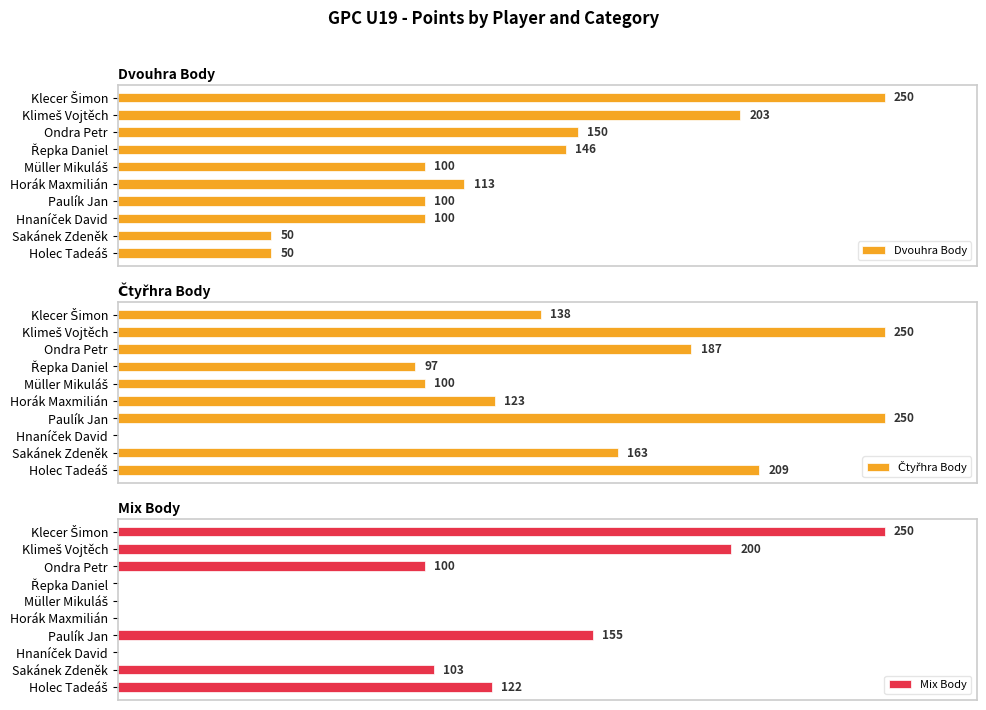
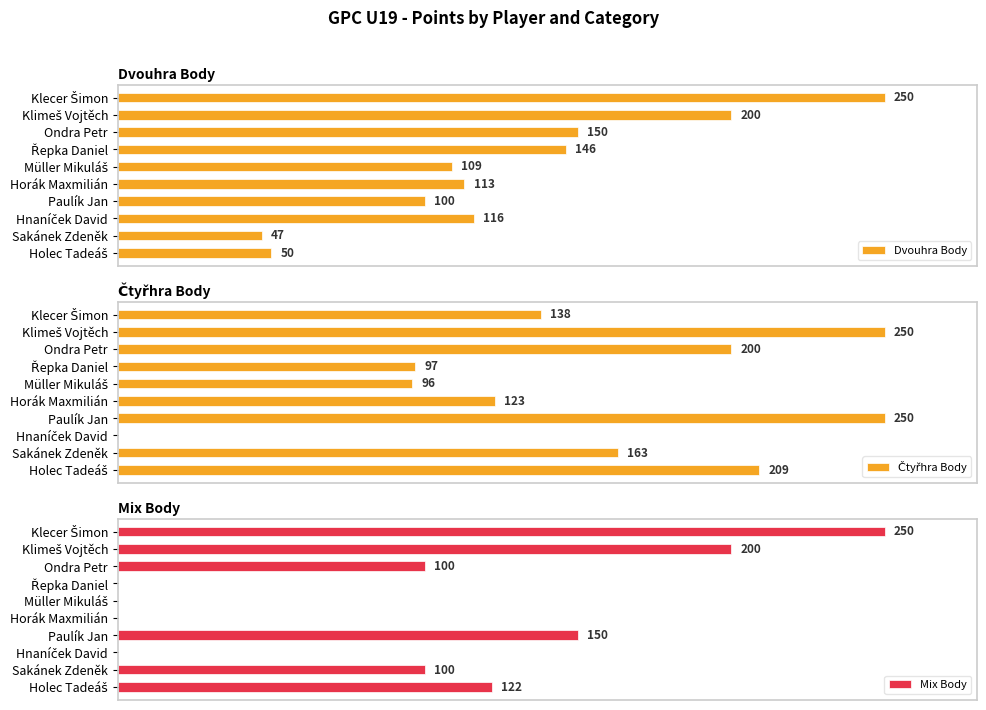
Dvouhra Body, Klimeš Vojtěch: 203 -> 200
Dvouhra Body, Müller Mikuláš: 100 -> 109
Dvouhra Body, Hnaníček David: 100 -> 116
Dvouhra Body, Sakánek Zdeněk: 50 -> 47
Čtyřhra Body, Ondra Petr: 187 -> 200
Čtyřhra Body, Müller Mikuláš: 100 -> 96
Mix Body, Paulík Jan: 155 -> 150
Mix Body, Sakánek Zdeněk: 103 -> 100
